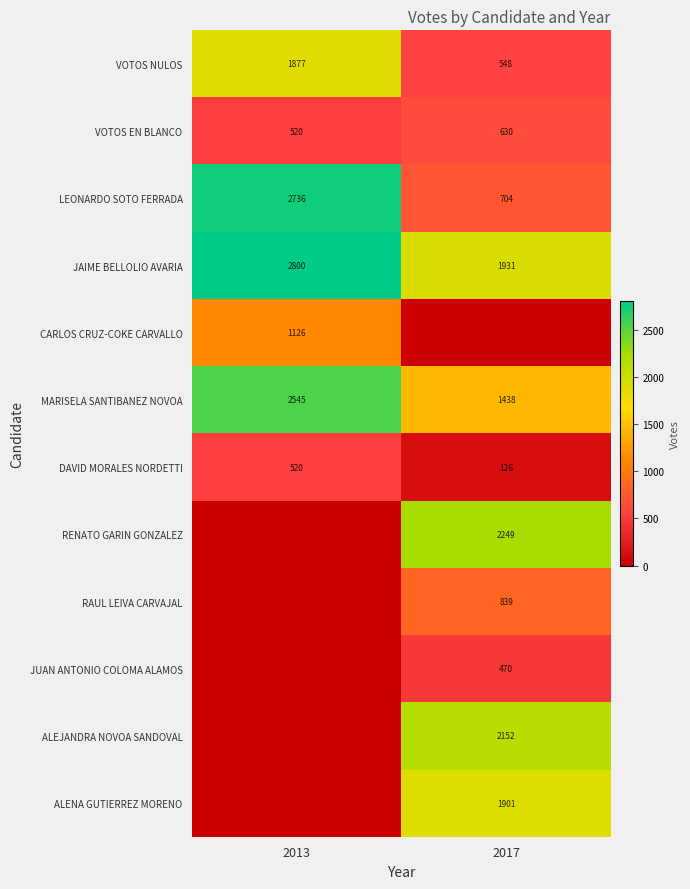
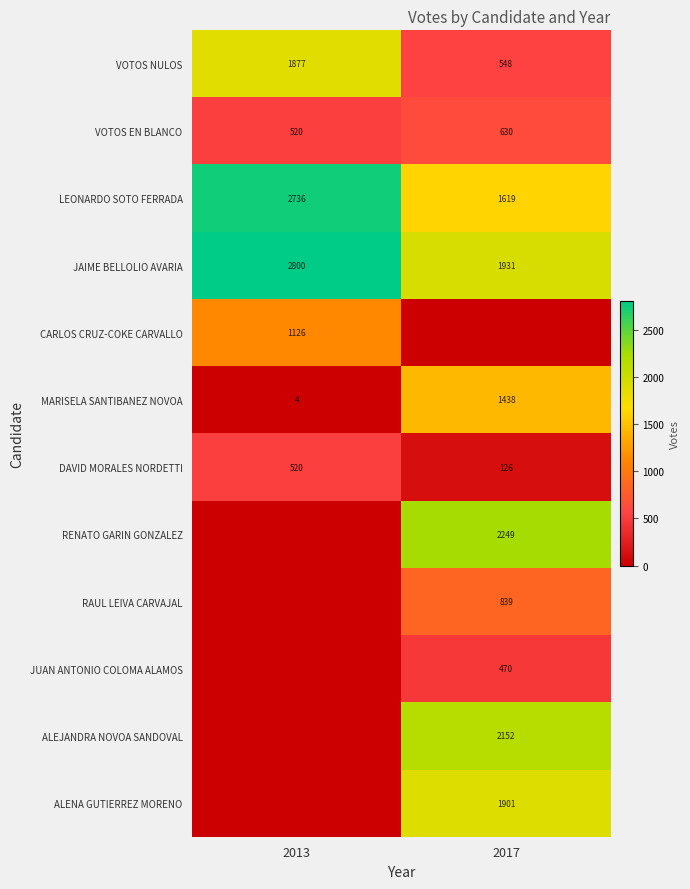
LEONARDO SOTO FERRADA, 2017: 704 -> 1619
MARISELA SANTIBANEZ NOVOA, 2013: 2545 -> 4
